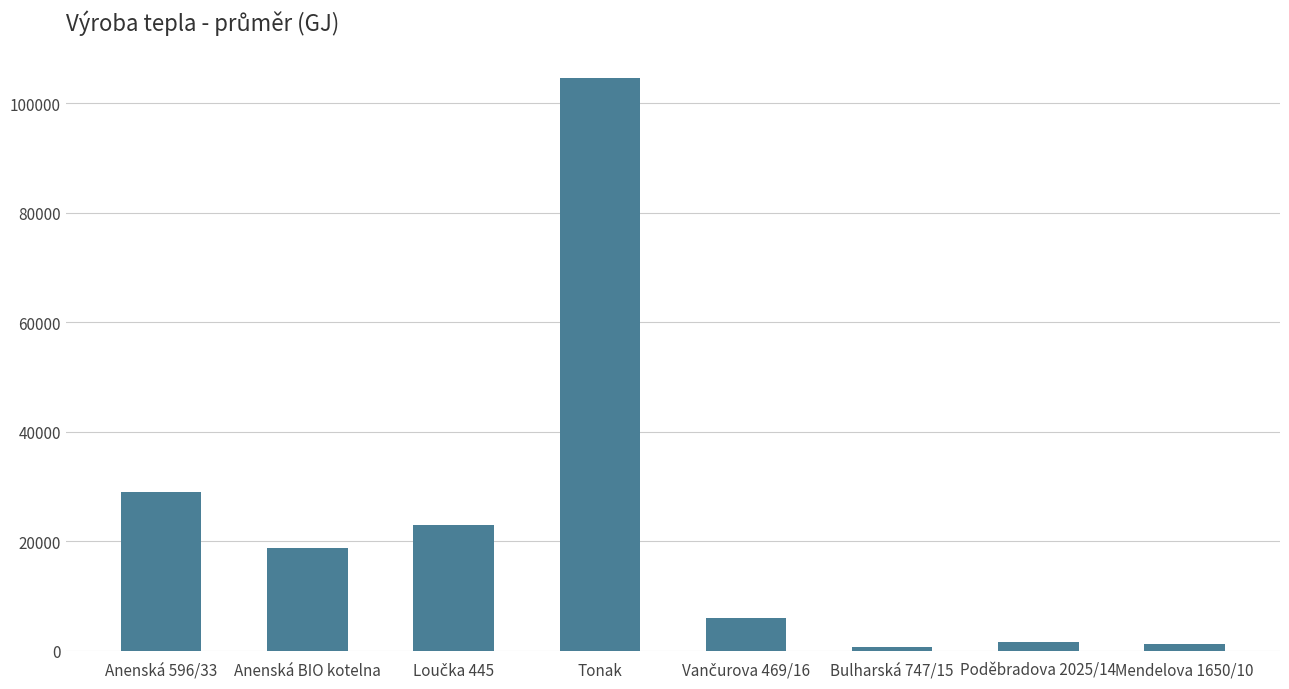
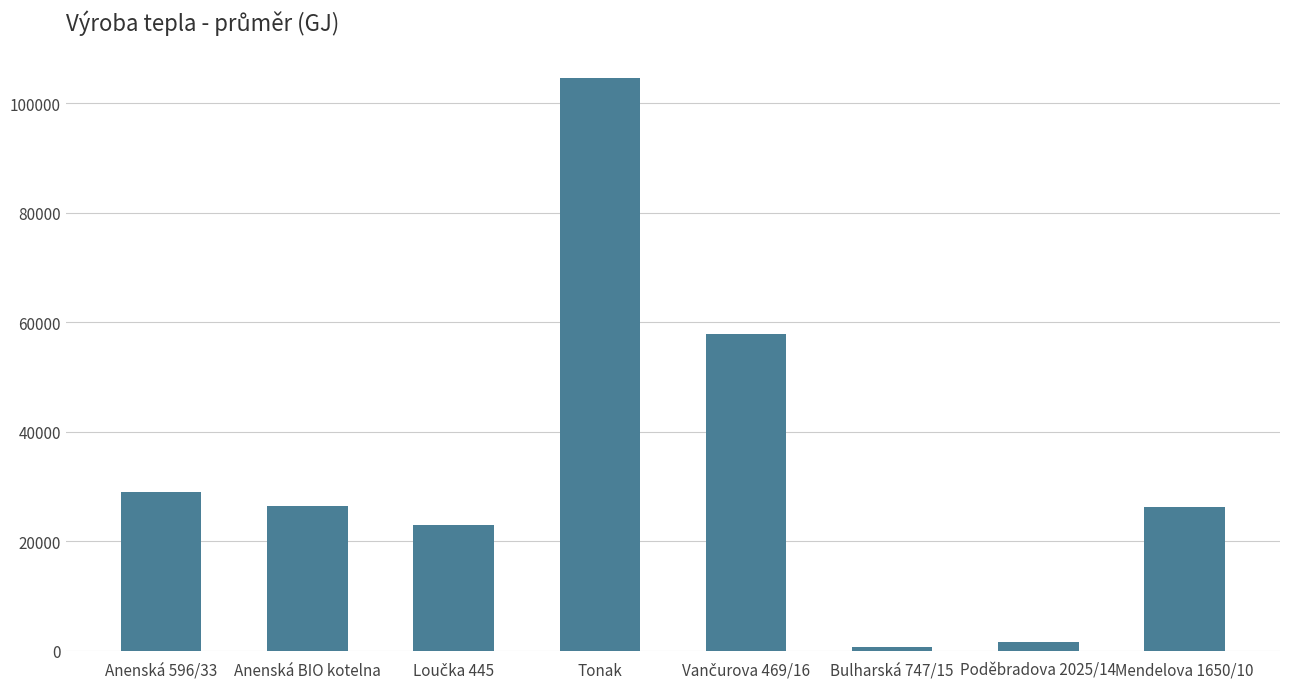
Anenská BIO kotelna: 19000 -> 26000
Vančurova 469/16: 6000 -> 58000
Mendelova 1650/10: 1000 -> 26000
